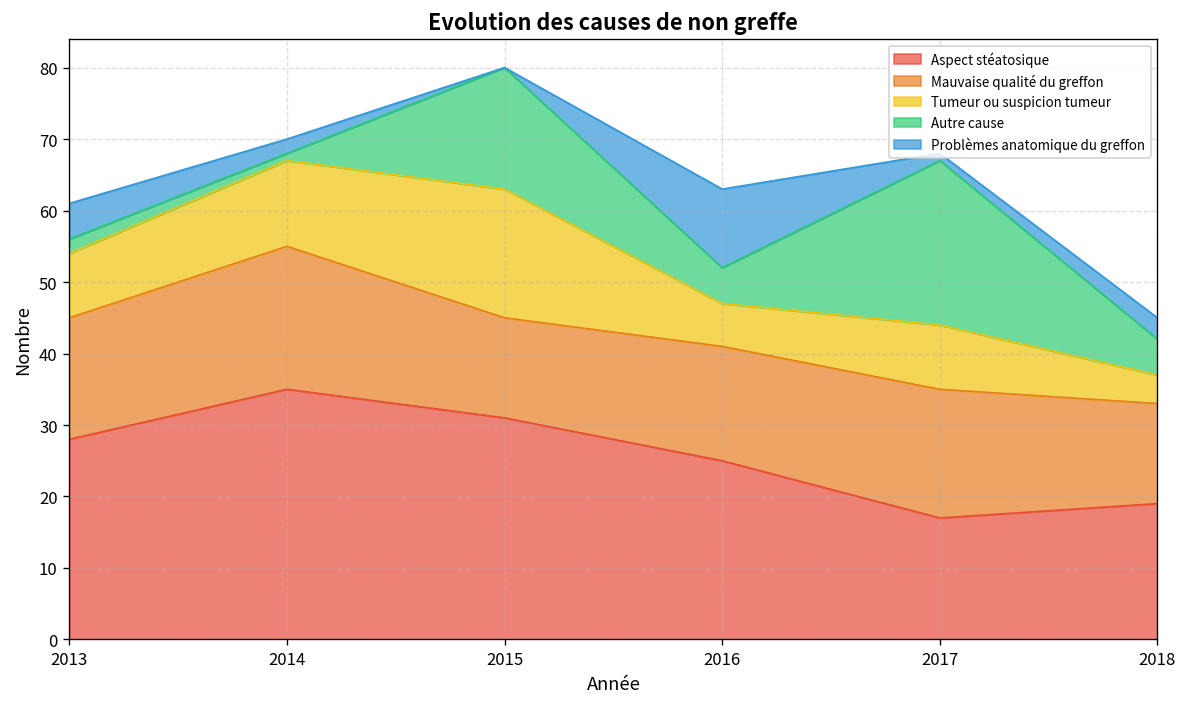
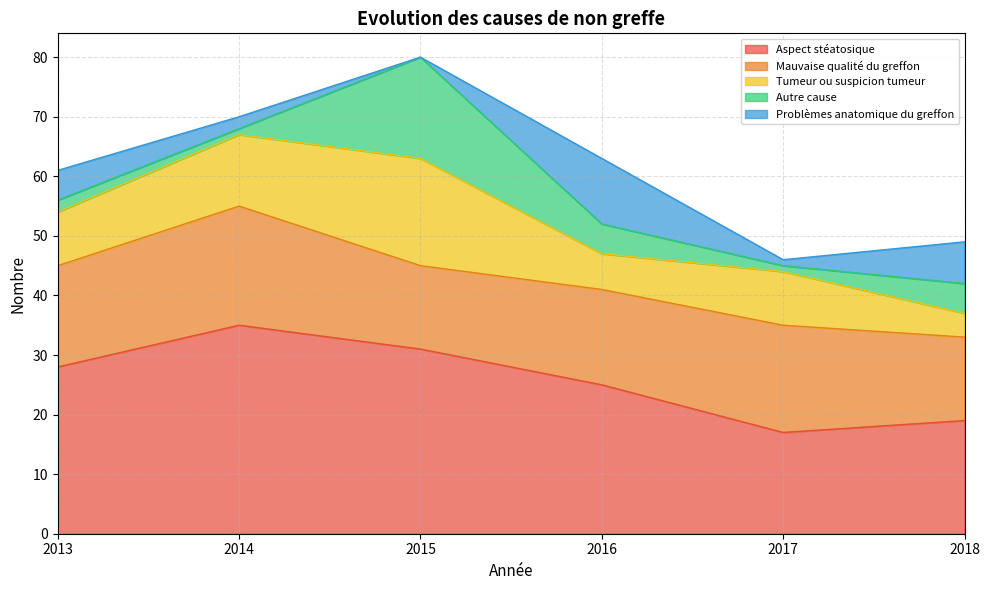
Autre cause, 2017: 23 -> 1
Problèmes anatomique du greffon, 2018: 3 -> 7
